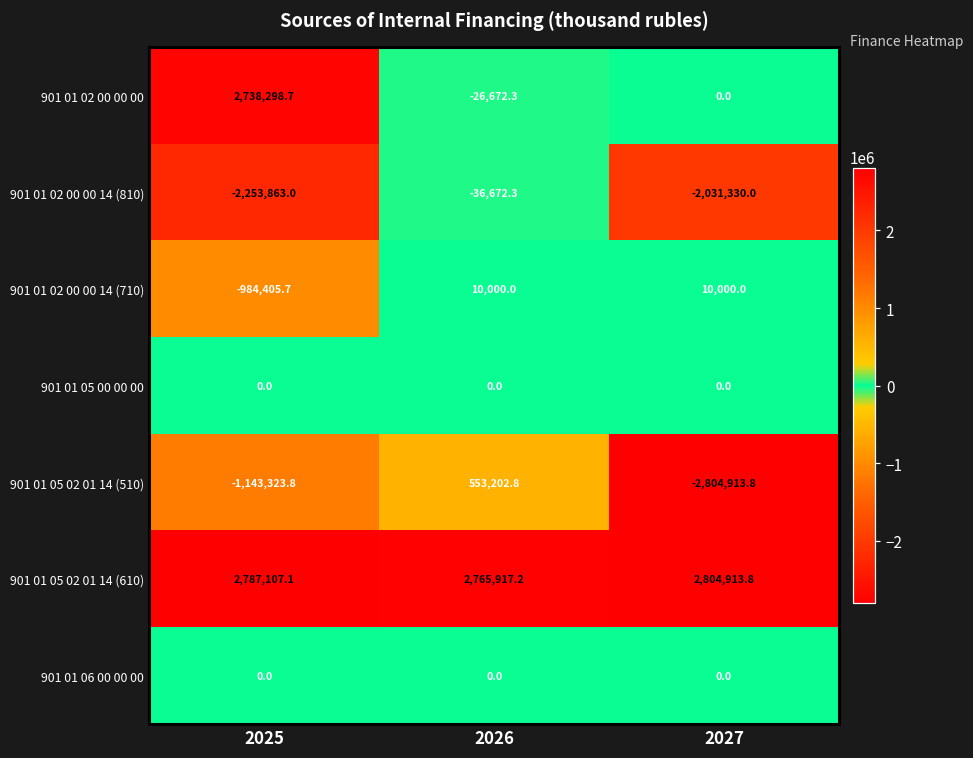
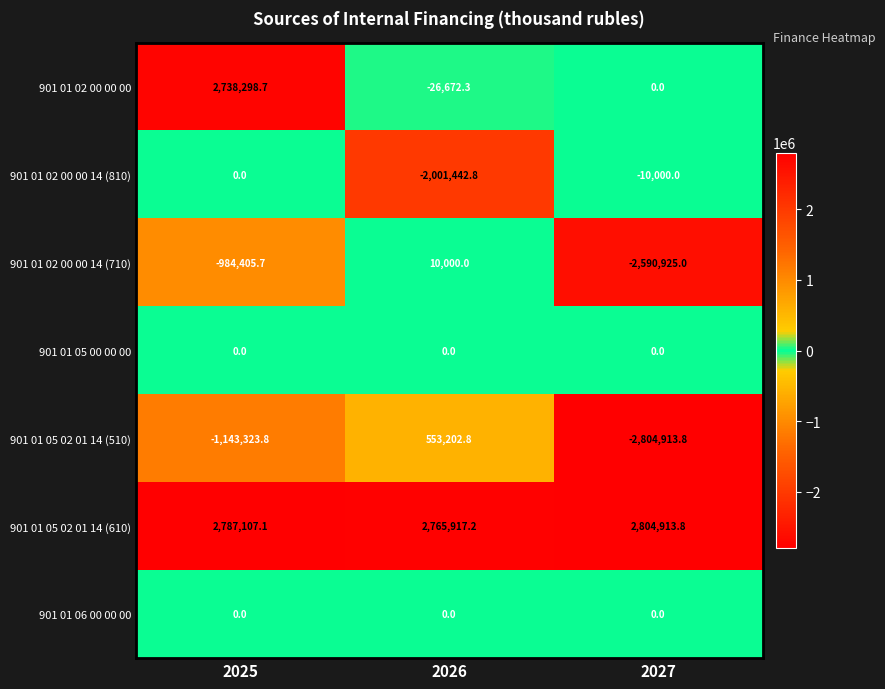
901 01 02 00 00 14 (810), 2025: -2,253,863.0 -> 0.0
901 01 02 00 00 14 (810), 2026: -36,672.3 -> -2,001,442.8
901 01 02 00 00 14 (810), 2027: -2,031,330.0 -> -10,000.0
901 01 02 00 00 14 (710), 2027: 10,000.0 -> -2,590,925.0
